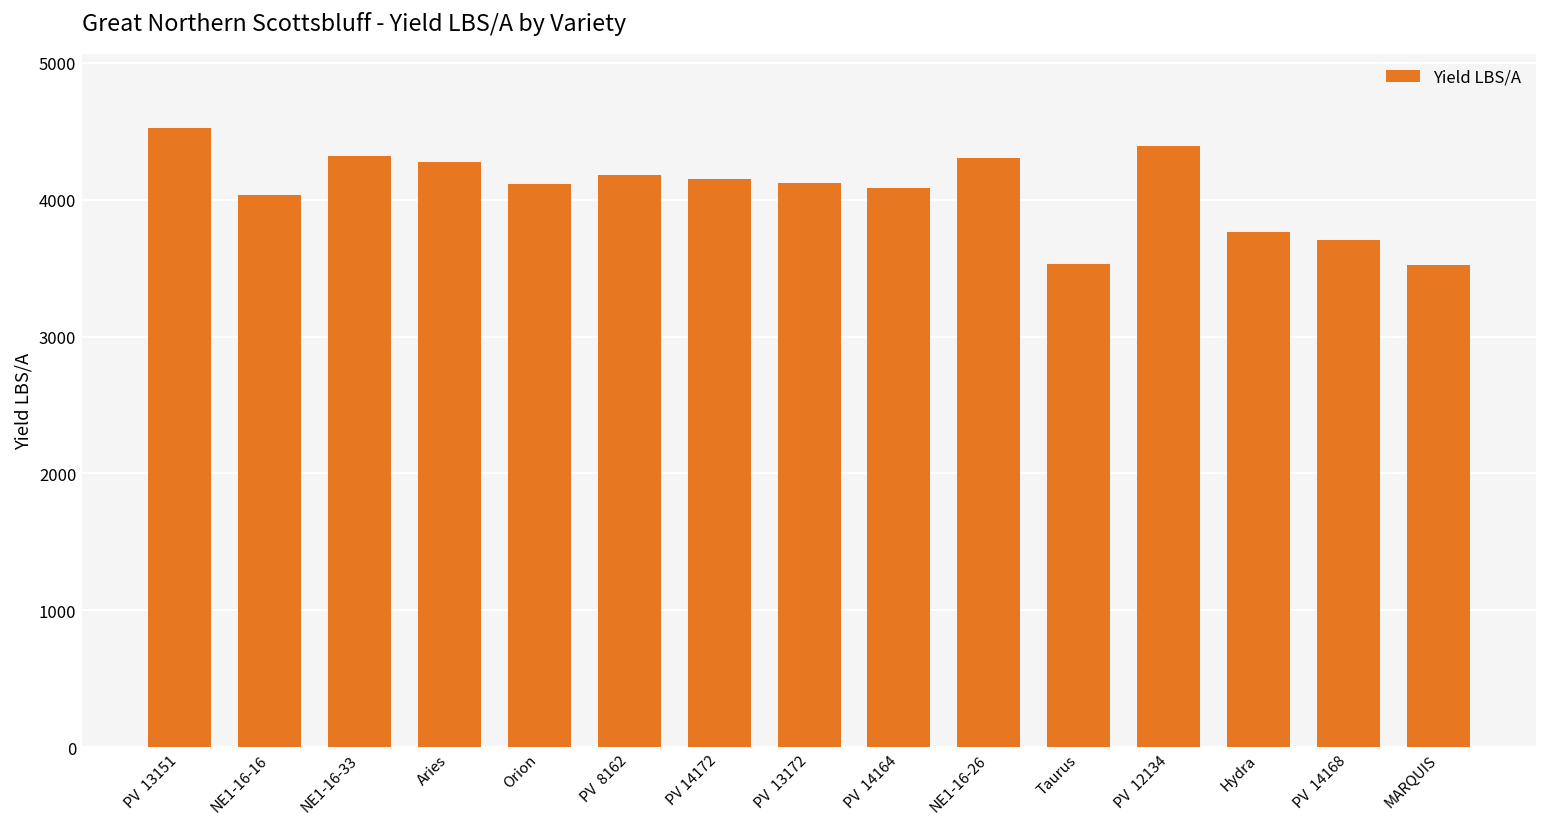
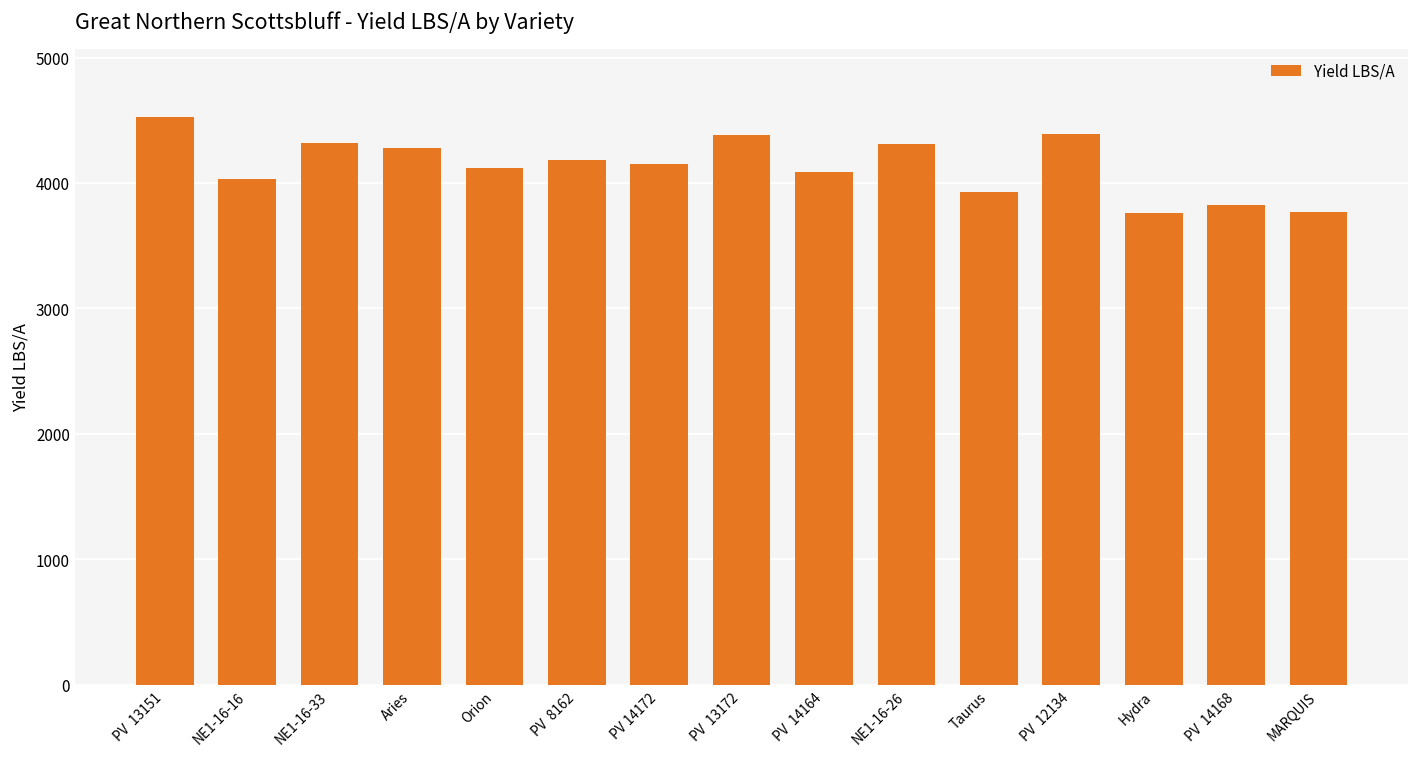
PV 13172: 4120 -> 4380
Taurus: 3530 -> 3930
PV 14168: 3700 -> 3820
MARQUIS: 3520 -> 3770
